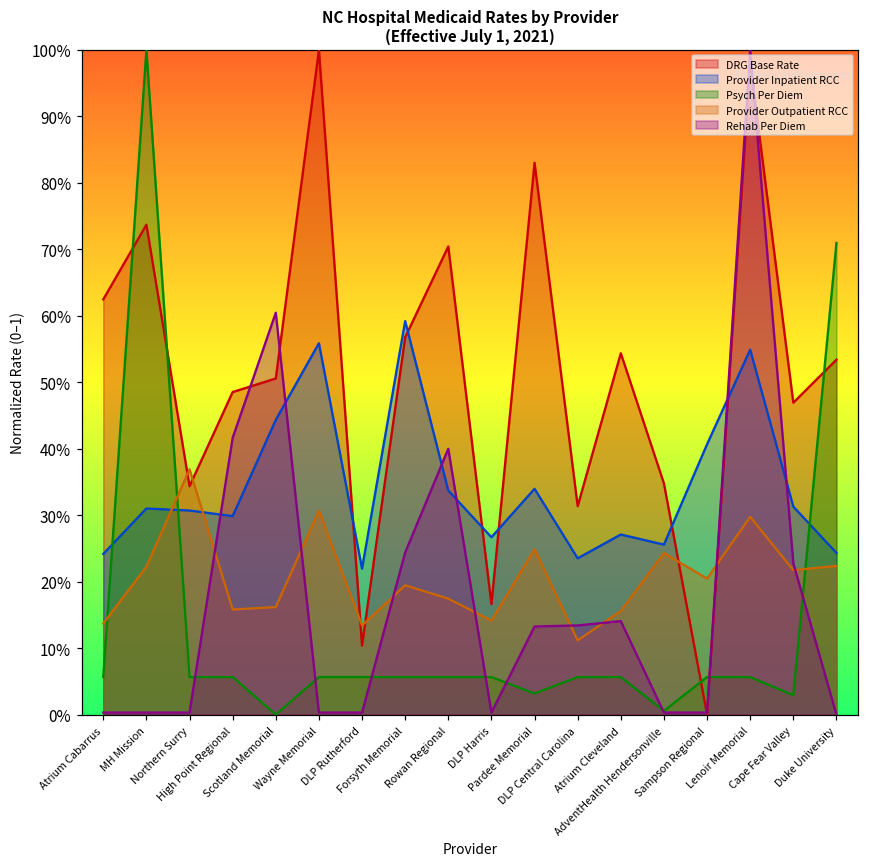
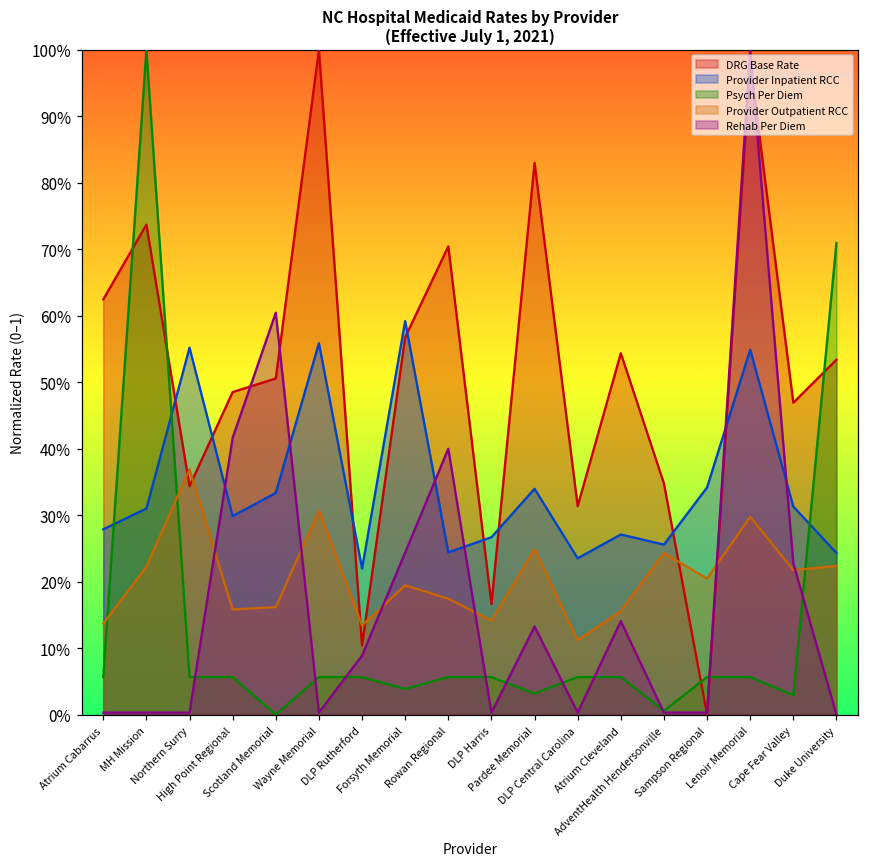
Provider Inpatient RCC, Atrium Cabarrus: 24% -> 28%
Provider Inpatient RCC, Northern Surry: 31% -> 55%
Provider Inpatient RCC, Scotland Memorial: 44% -> 33%
Rehab Per Diem, DLP Rutherford: 0% -> 9%
Psych Per Diem, Forsyth Memorial: 6% -> 4%
Provider Inpatient RCC, Rowan Regional: 34% -> 24%
Rehab Per Diem, DLP Central Carolina: 13% -> 0%
Provider Inpatient RCC, Sampson Regional: 41% -> 34%
